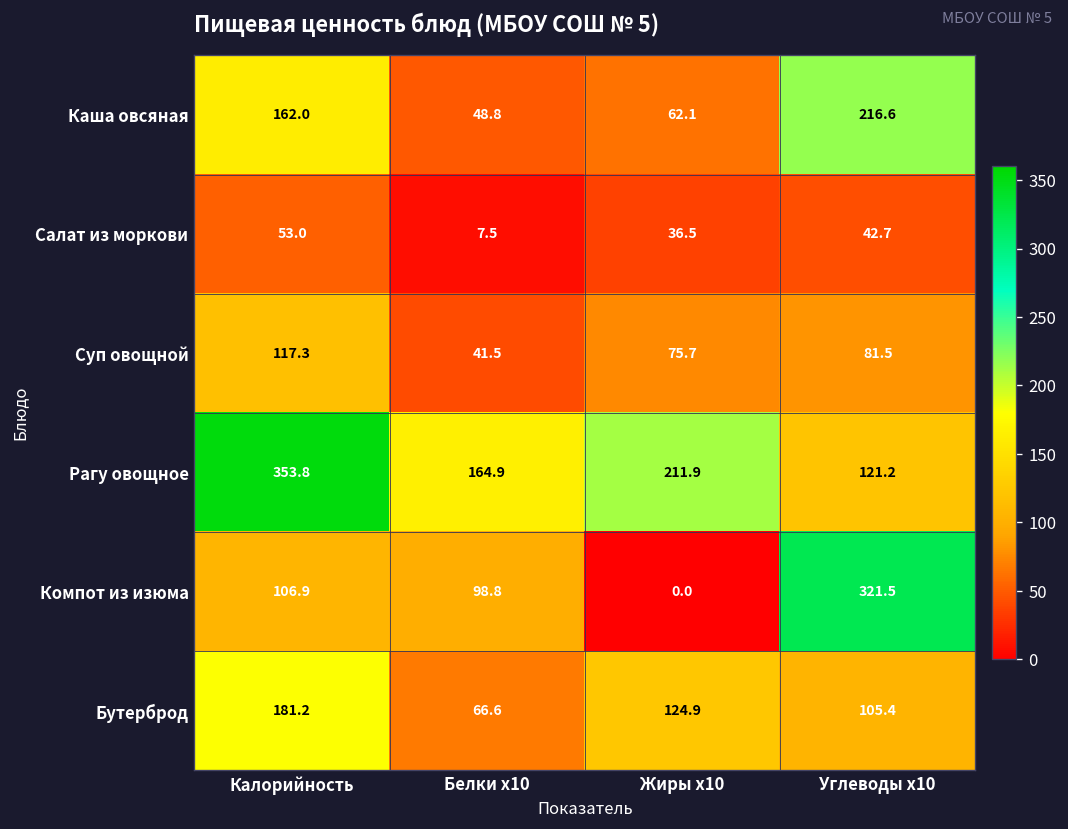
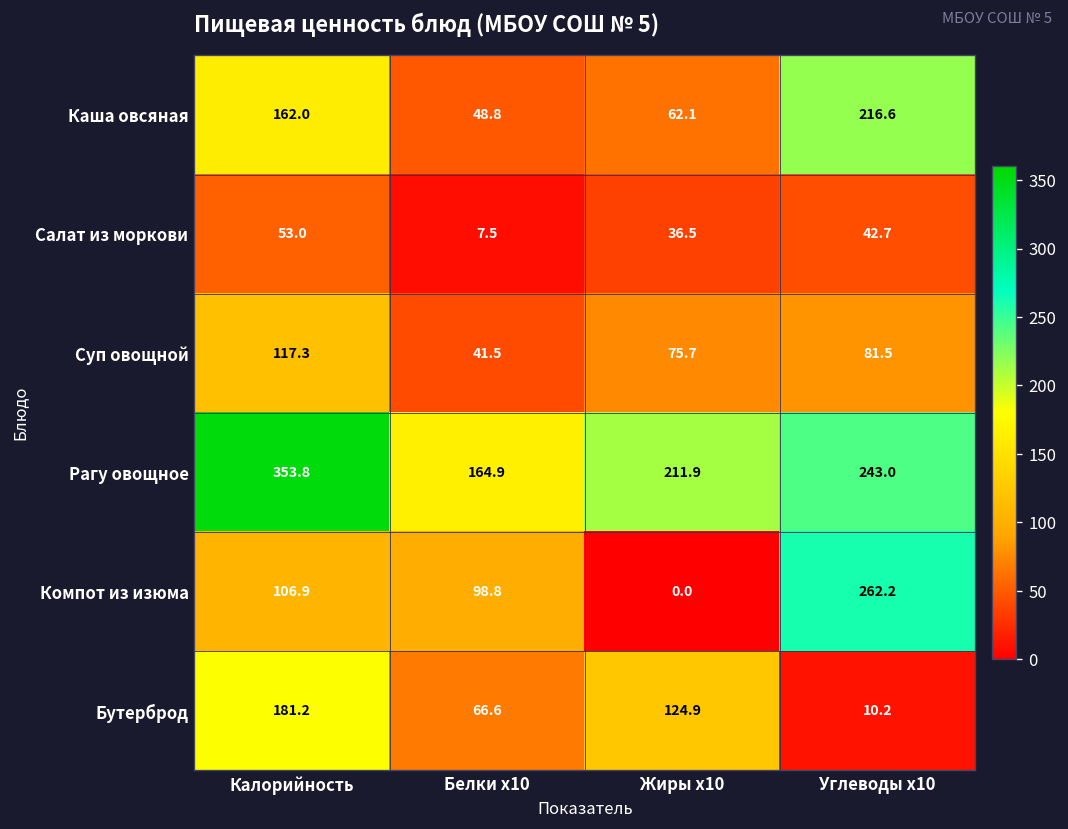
Рагу овощное, Углеводы x10: 121.2 -> 243.0
Компот из изюма, Углеводы x10: 321.5 -> 262.2
Бутерброд, Углеводы x10: 105.4 -> 10.2
